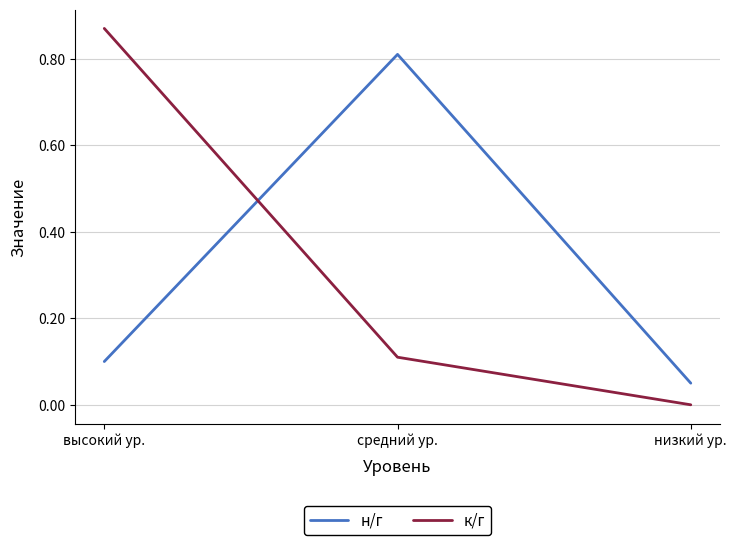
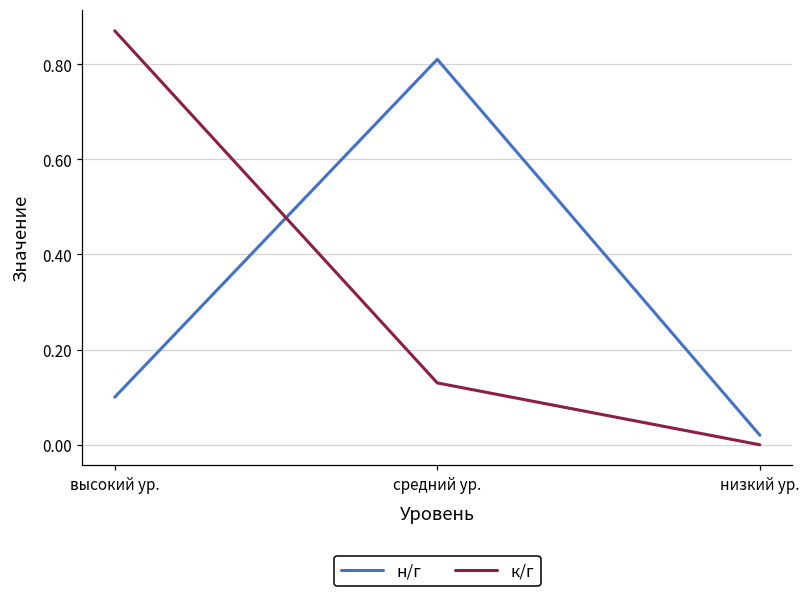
к/г, средний ур.: 0.11 -> 0.13
н/г, низкий ур.: 0.05 -> 0.02
